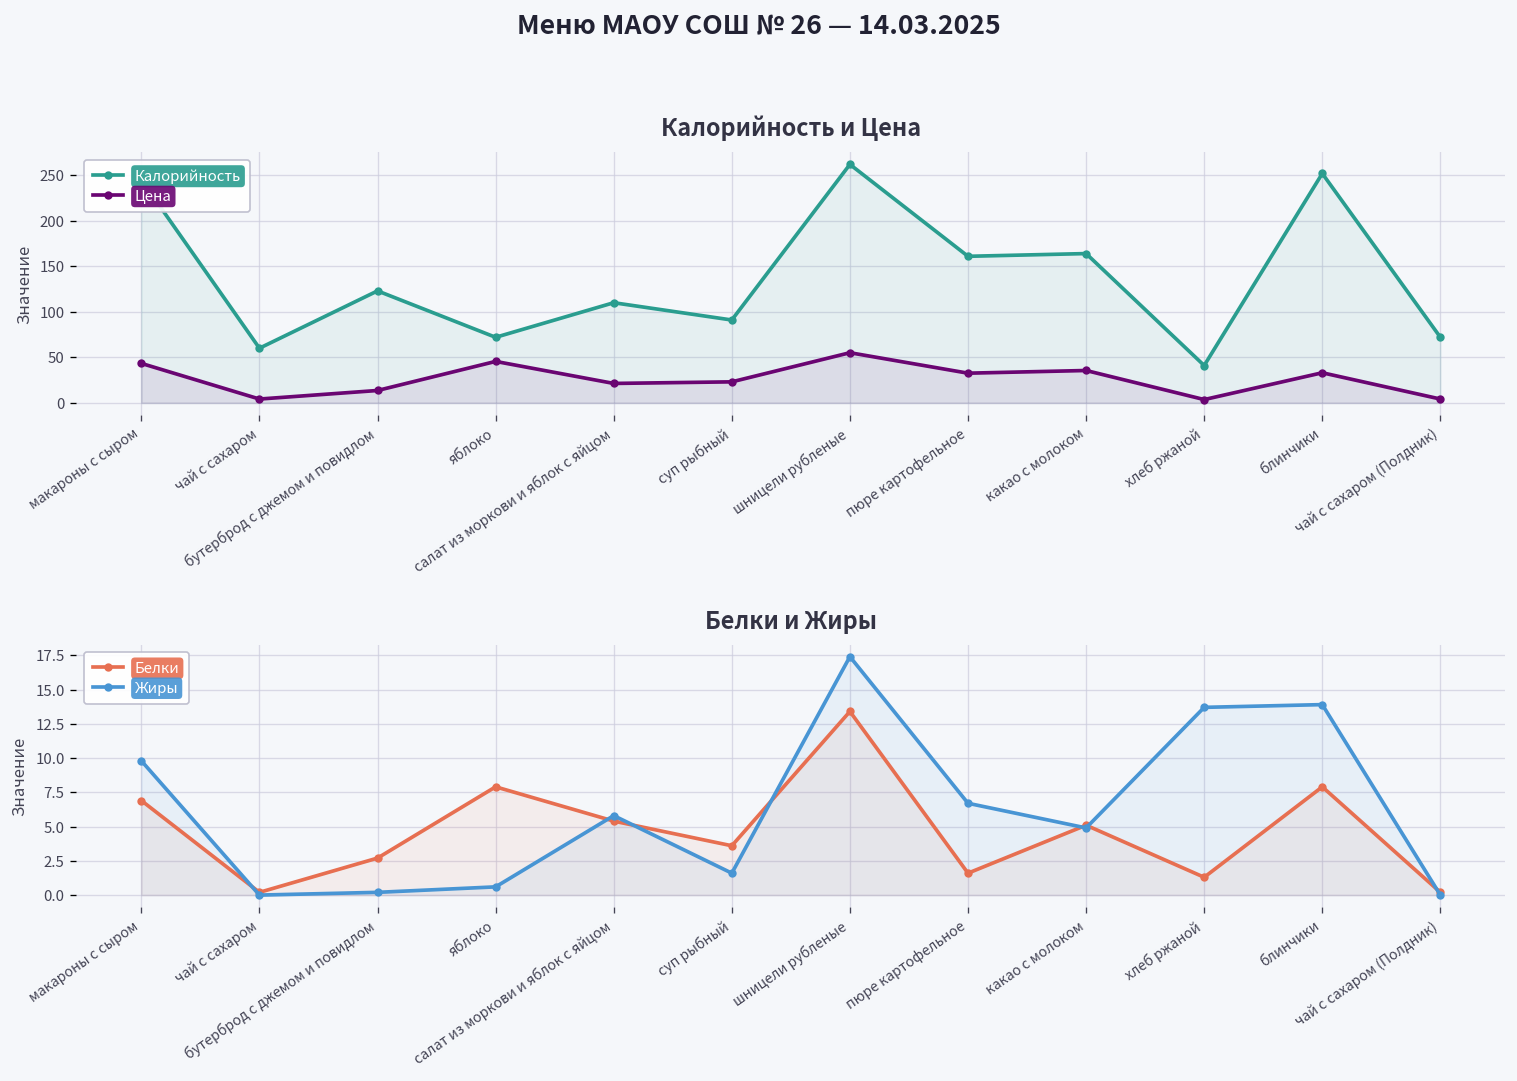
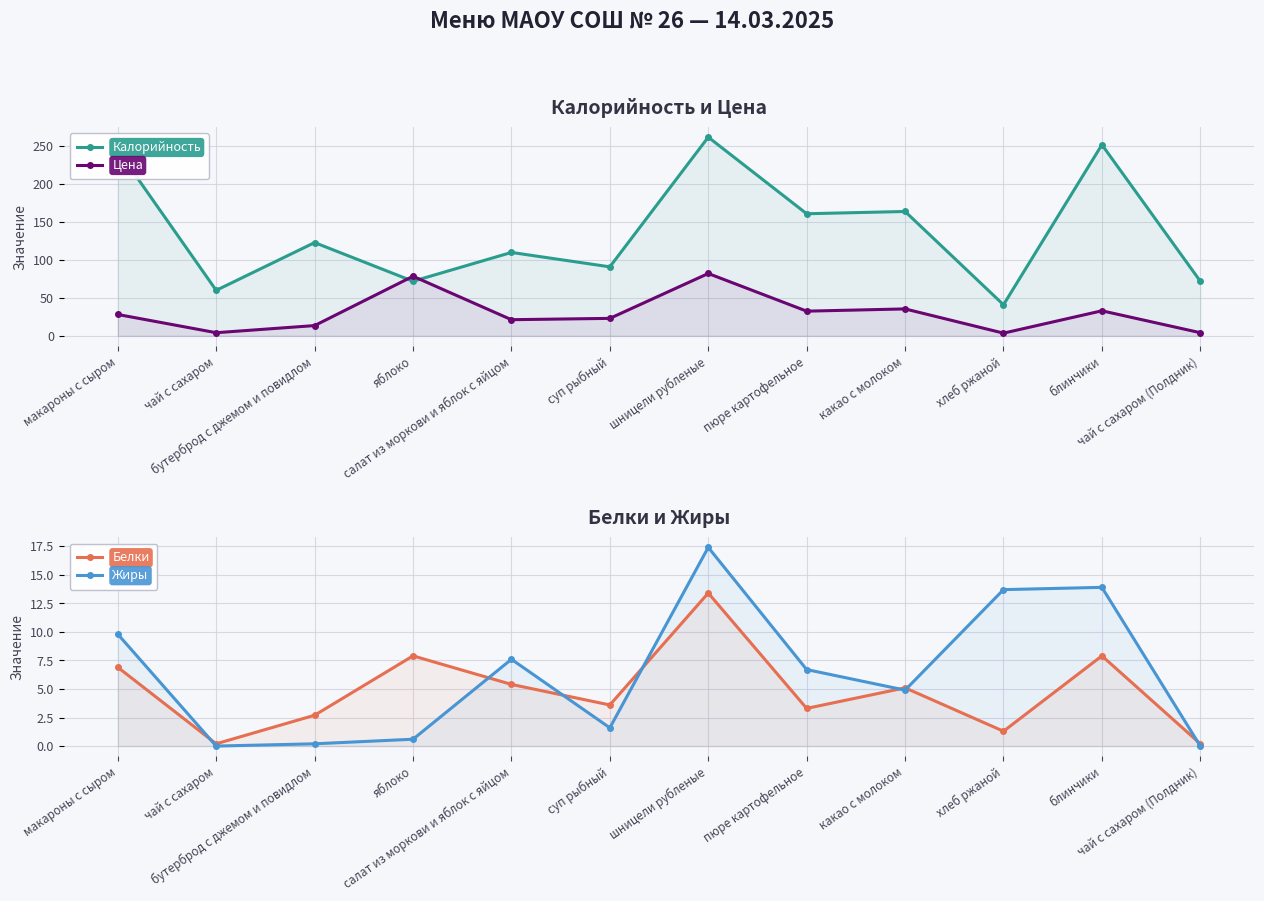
Калорийность и Цена, Цена, макароны с сыром: 40 -> 30
Калорийность и Цена, Цена, яблоко: 50 -> 80
Калорийность и Цена, Цена, шницели рубленые: 60 -> 80
Белки и Жиры, Жиры, салат из моркови и яблок с яйцом: 5.8 -> 7.6
Белки и Жиры, Белки, пюре картофельное: 1.6 -> 3.3
